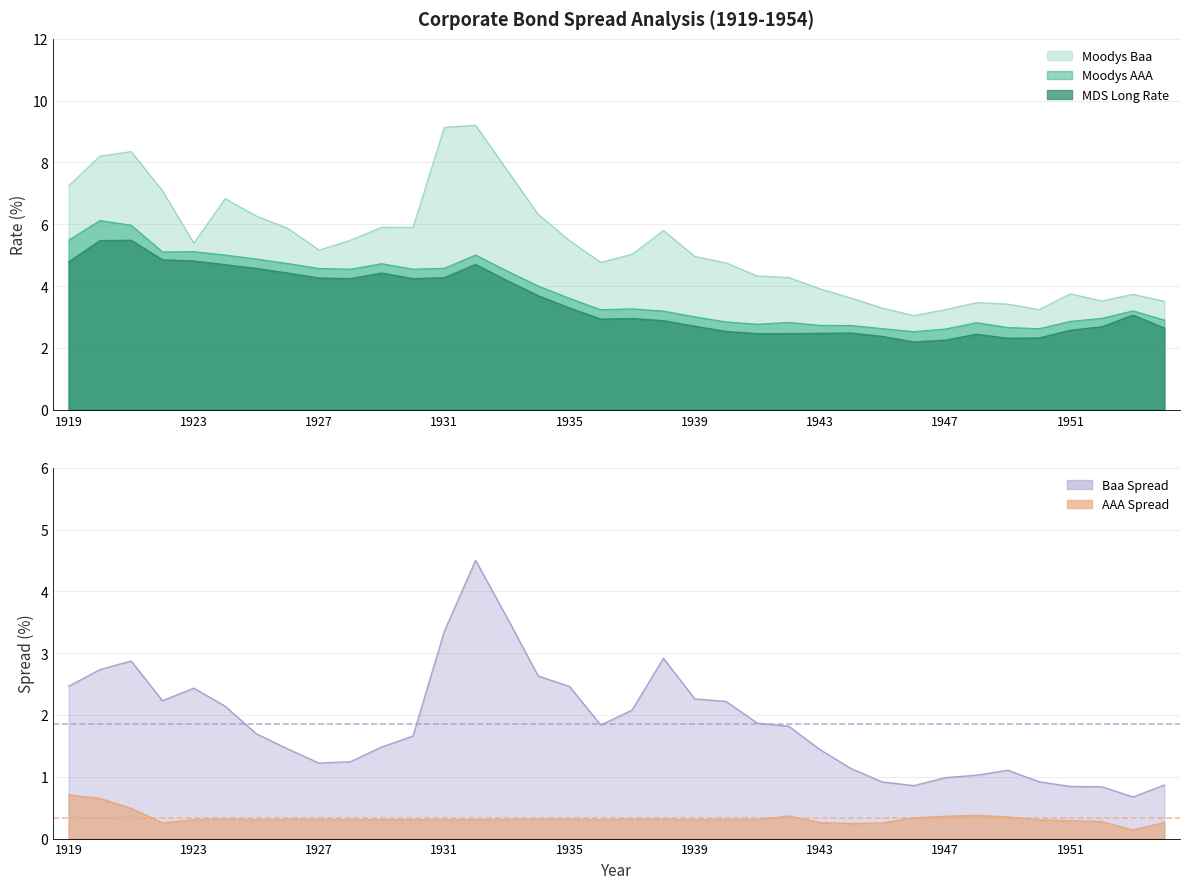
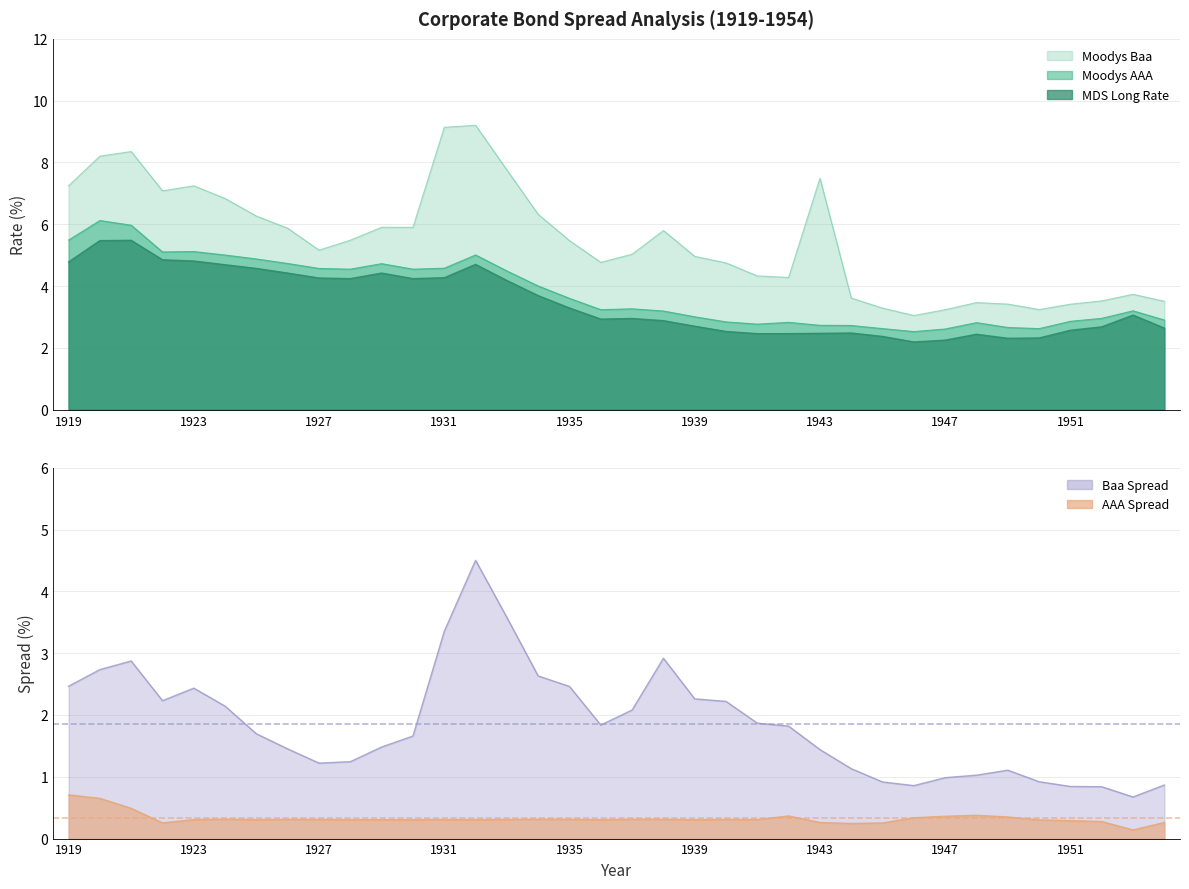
Corporate Bond Spread Analysis (1919-1954), Moodys Baa, 1923: 5.4 -> 7.2
Corporate Bond Spread Analysis (1919-1954), Moodys Baa, 1943: 3.9 -> 7.5
Corporate Bond Spread Analysis (1919-1954), Moodys Baa, 1951: 3.8 -> 3.4
